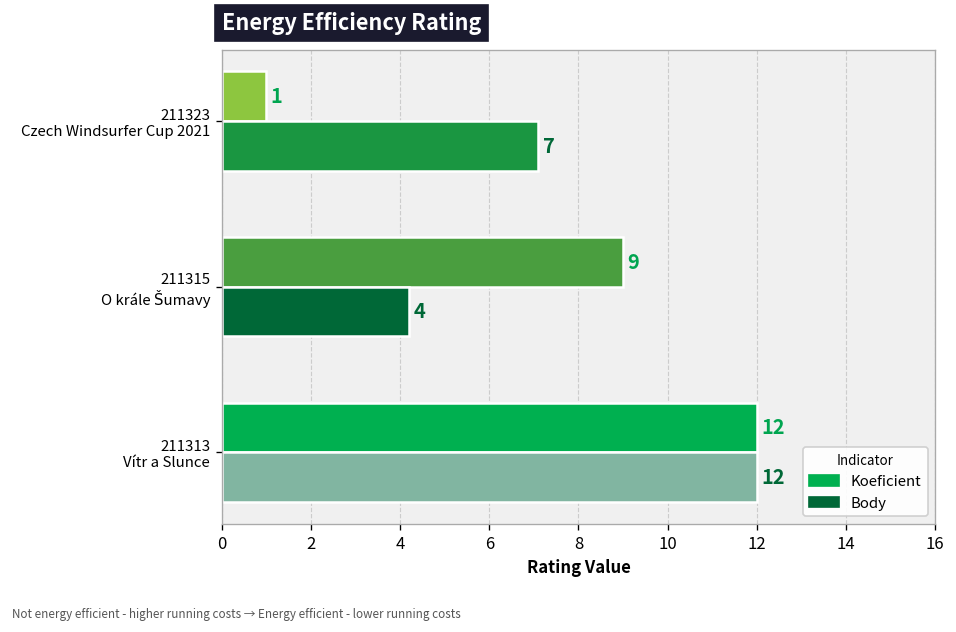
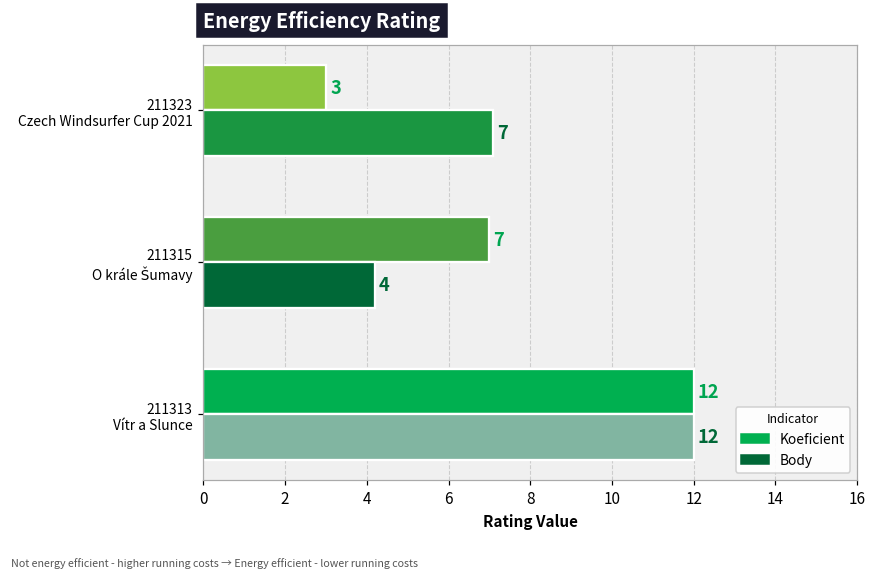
Koeficient, 211323 Czech Windsurfer Cup 2021: 1 -> 3
Koeficient, 211315 O krále Šumavy: 9 -> 7
